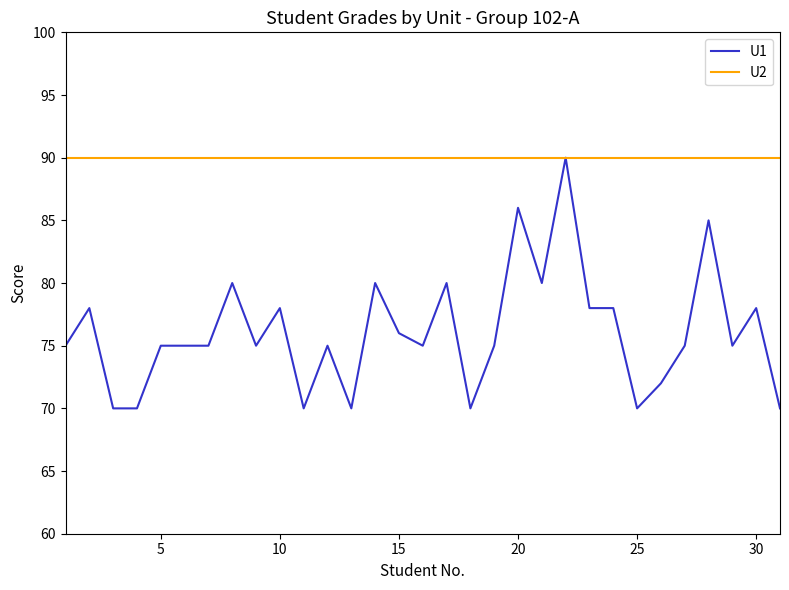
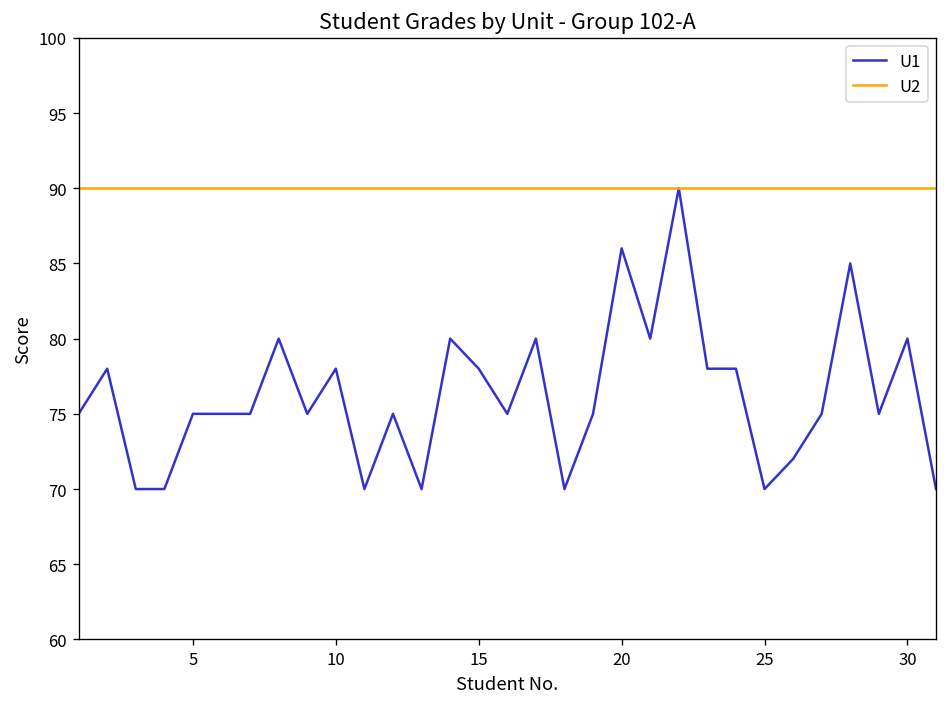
U1, 15: 76 -> 78
U1, 30: 78 -> 80
